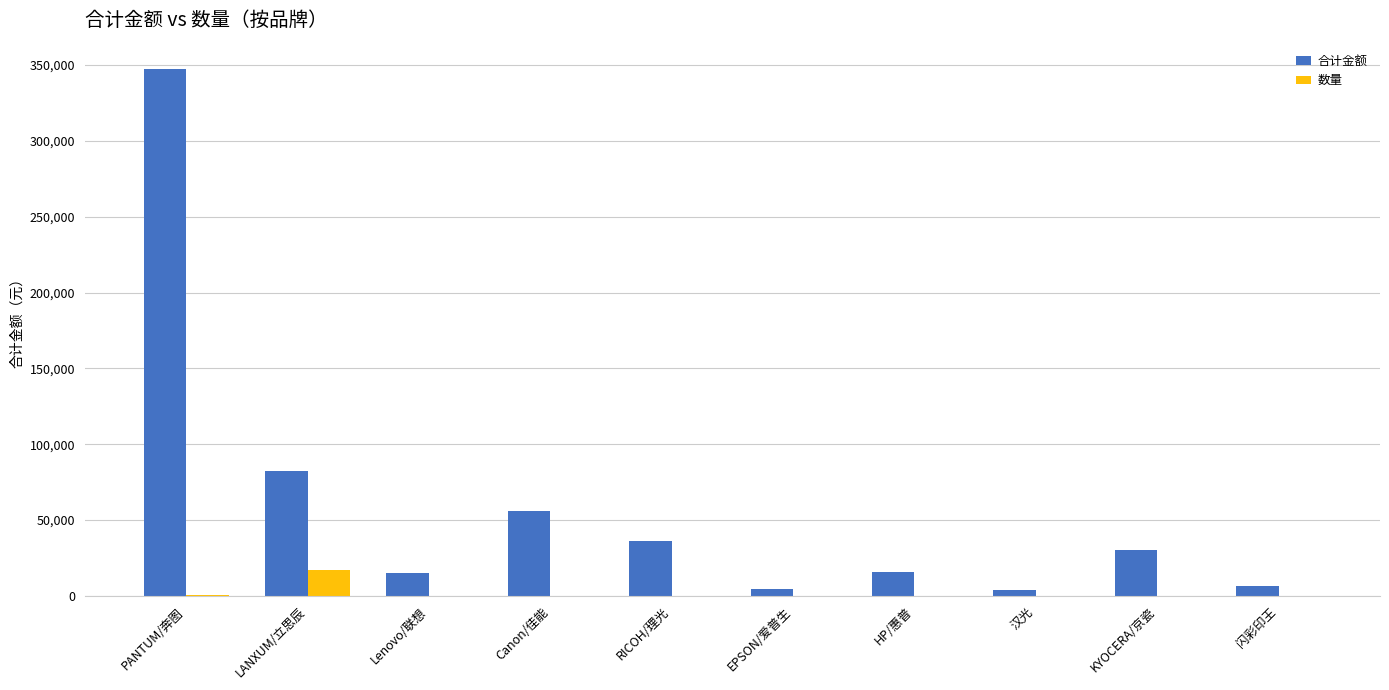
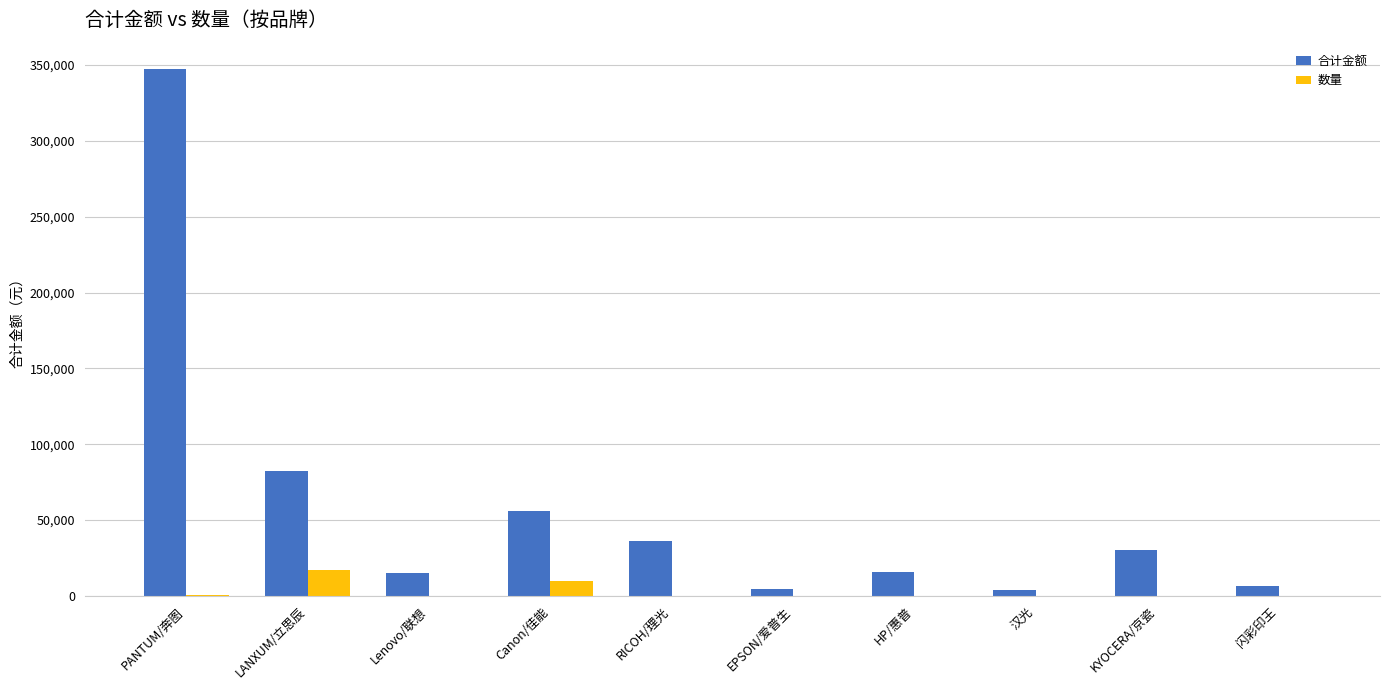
数量, Canon/佳能: 0 -> 10,000
